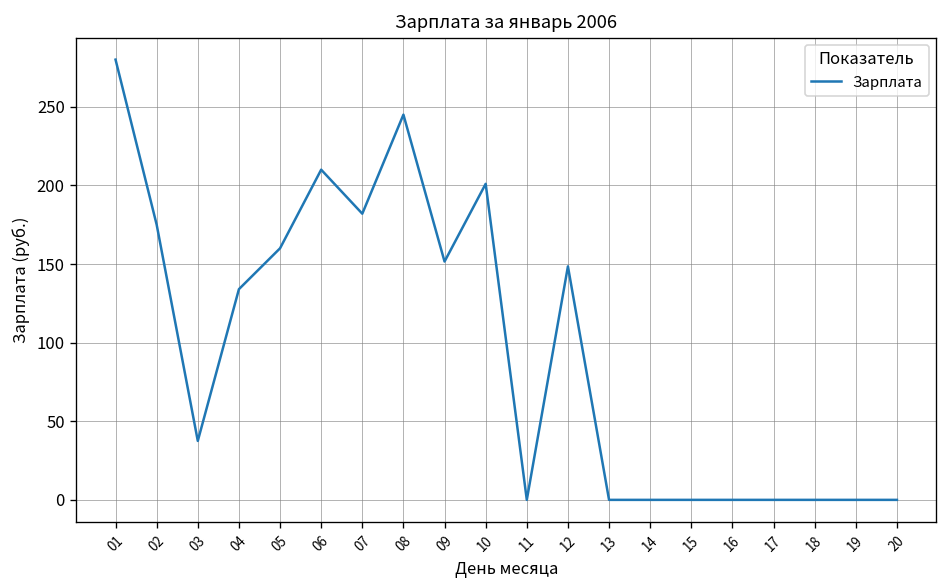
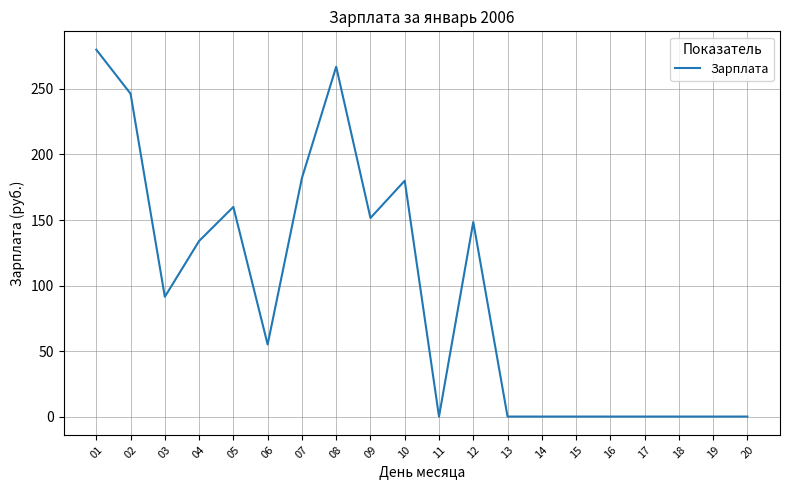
02: 175 -> 246
03: 38 -> 91
06: 210 -> 55
08: 245 -> 267
10: 201 -> 180
